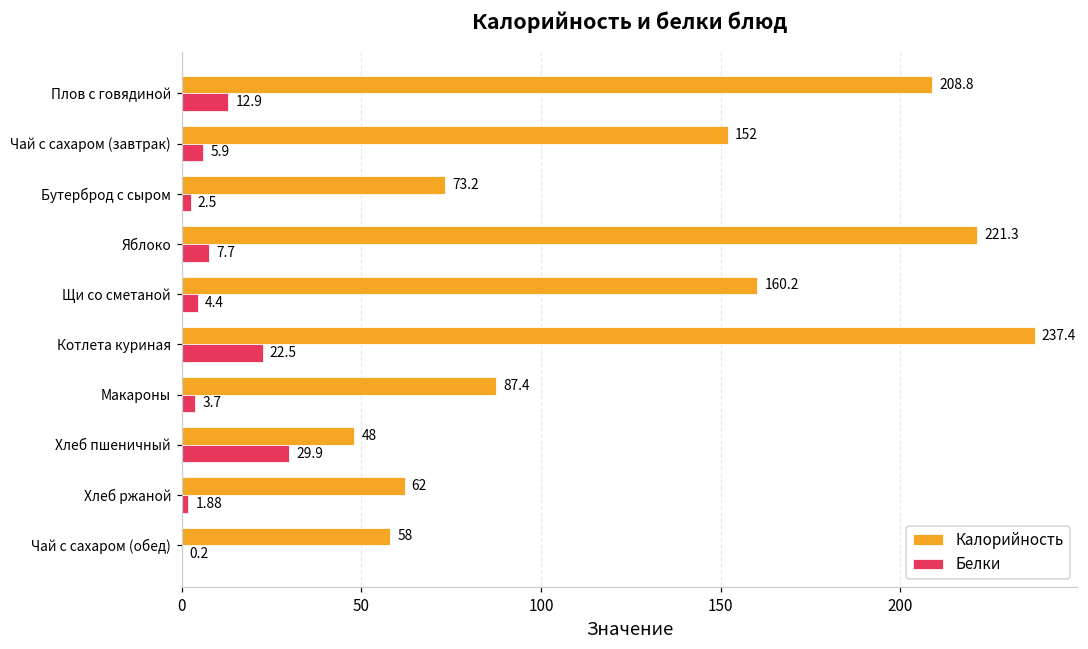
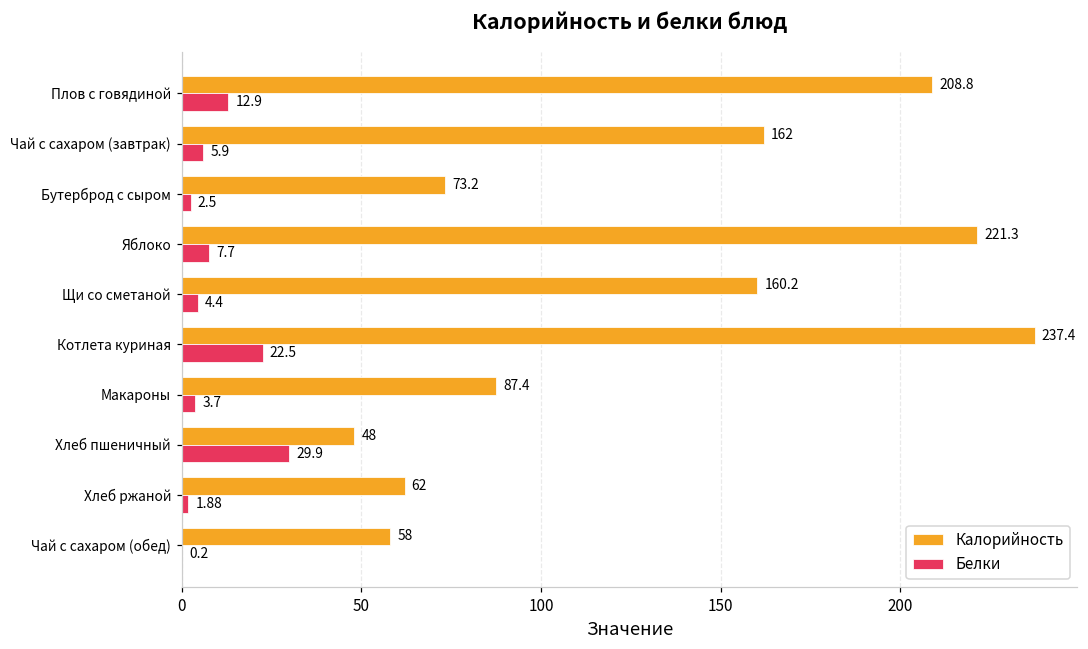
Калорийность, Чай с сахаром (завтрак): 152 -> 162
